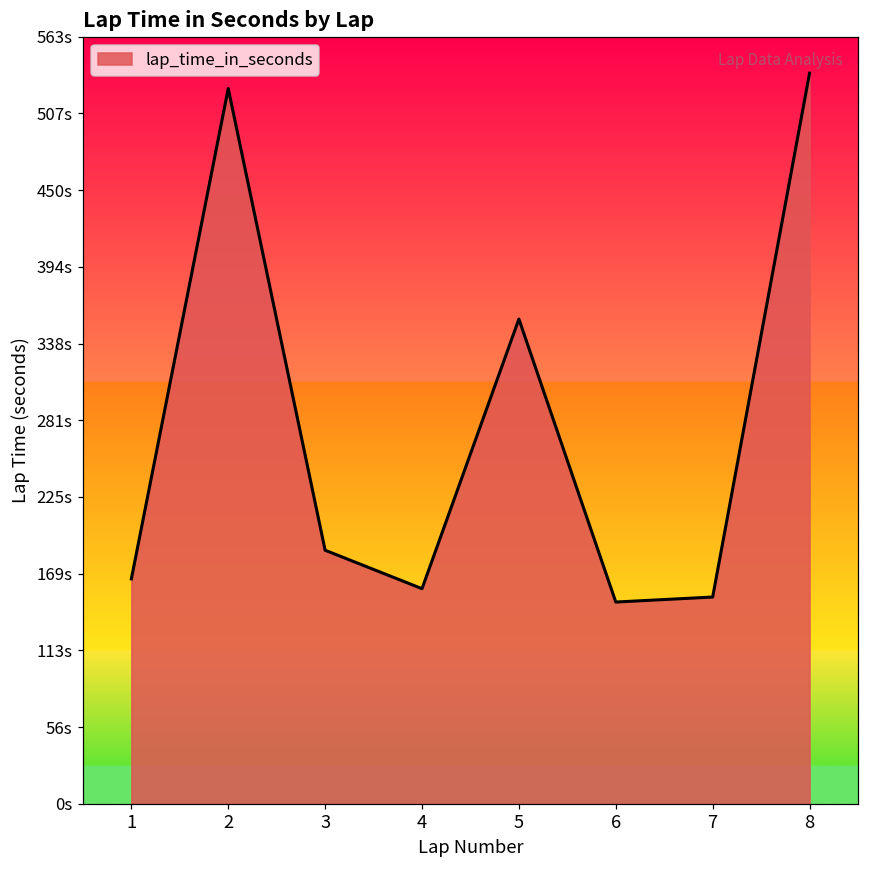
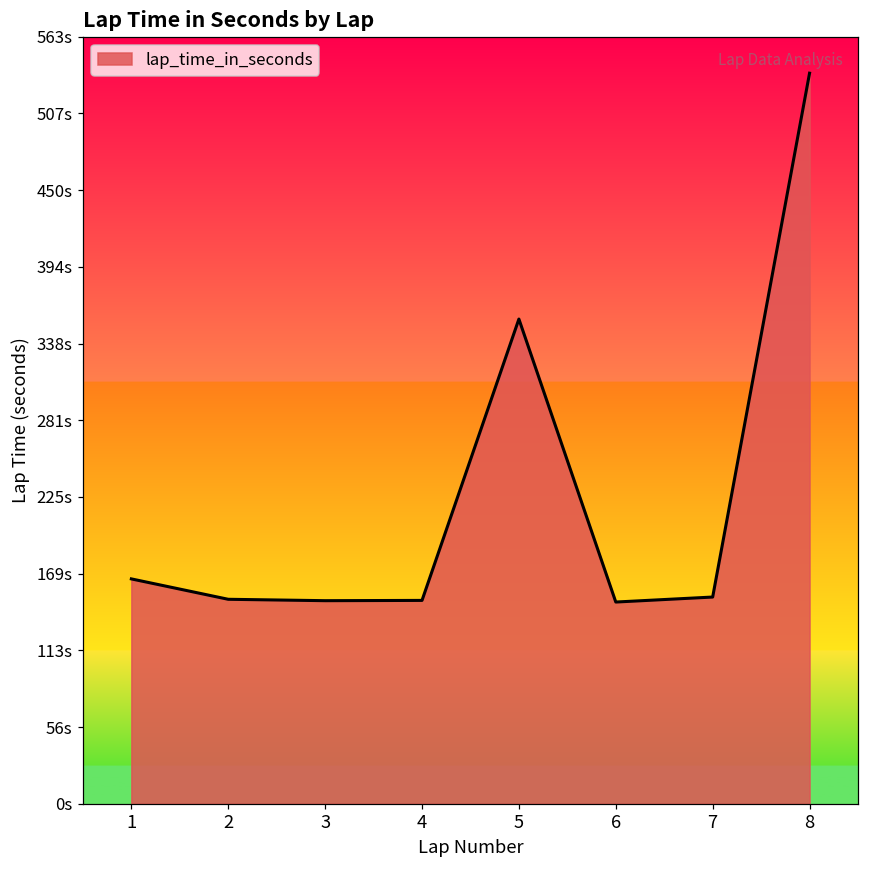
2: 525s -> 150s
3: 186s -> 149s
4: 158s -> 149s
